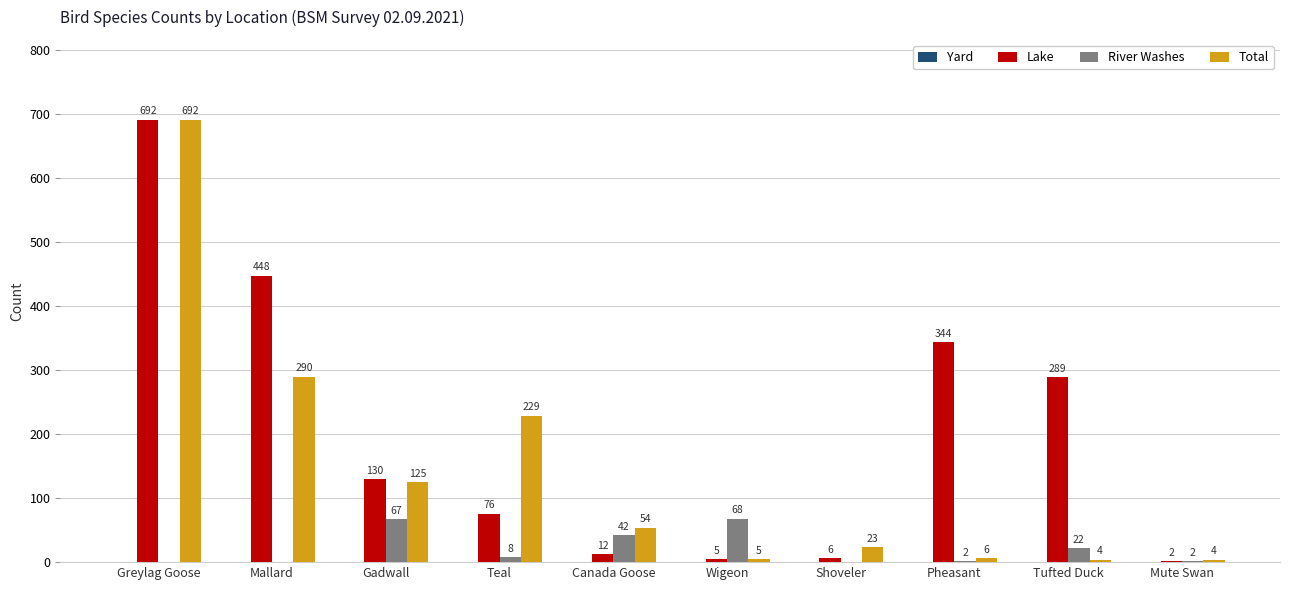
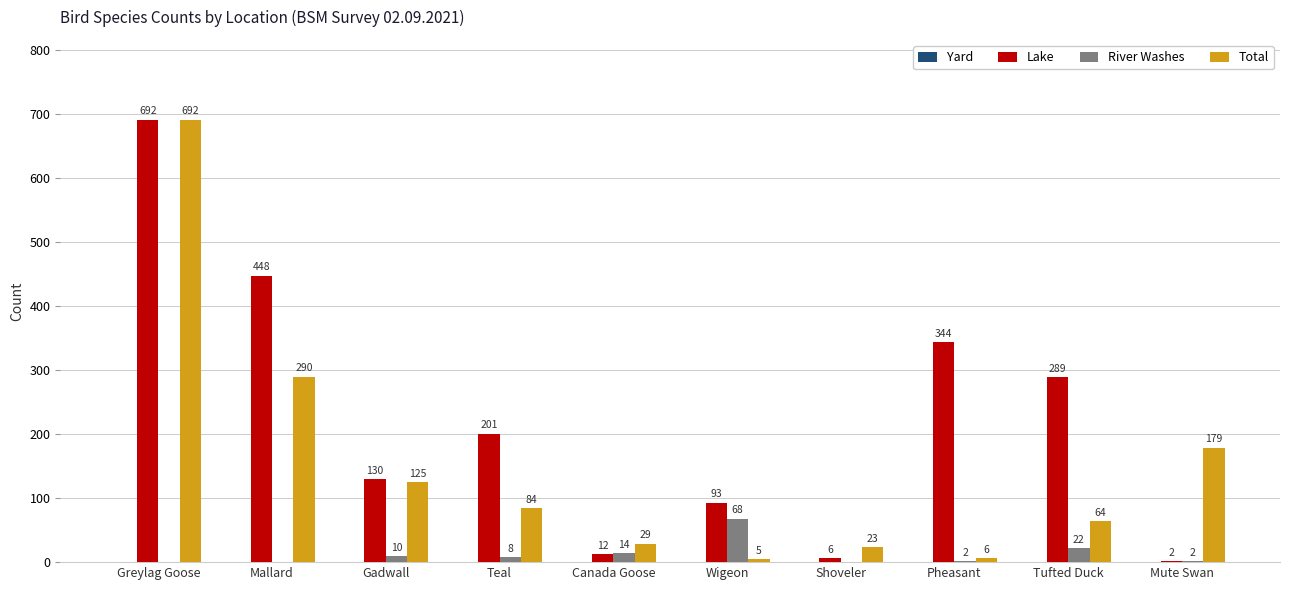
River Washes, Gadwall: 67 -> 10
Lake, Teal: 76 -> 201
Total, Teal: 229 -> 84
River Washes, Canada Goose: 42 -> 14
Total, Canada Goose: 54 -> 29
Lake, Wigeon: 5 -> 93
Total, Tufted Duck: 4 -> 64
Total, Mute Swan: 4 -> 179
